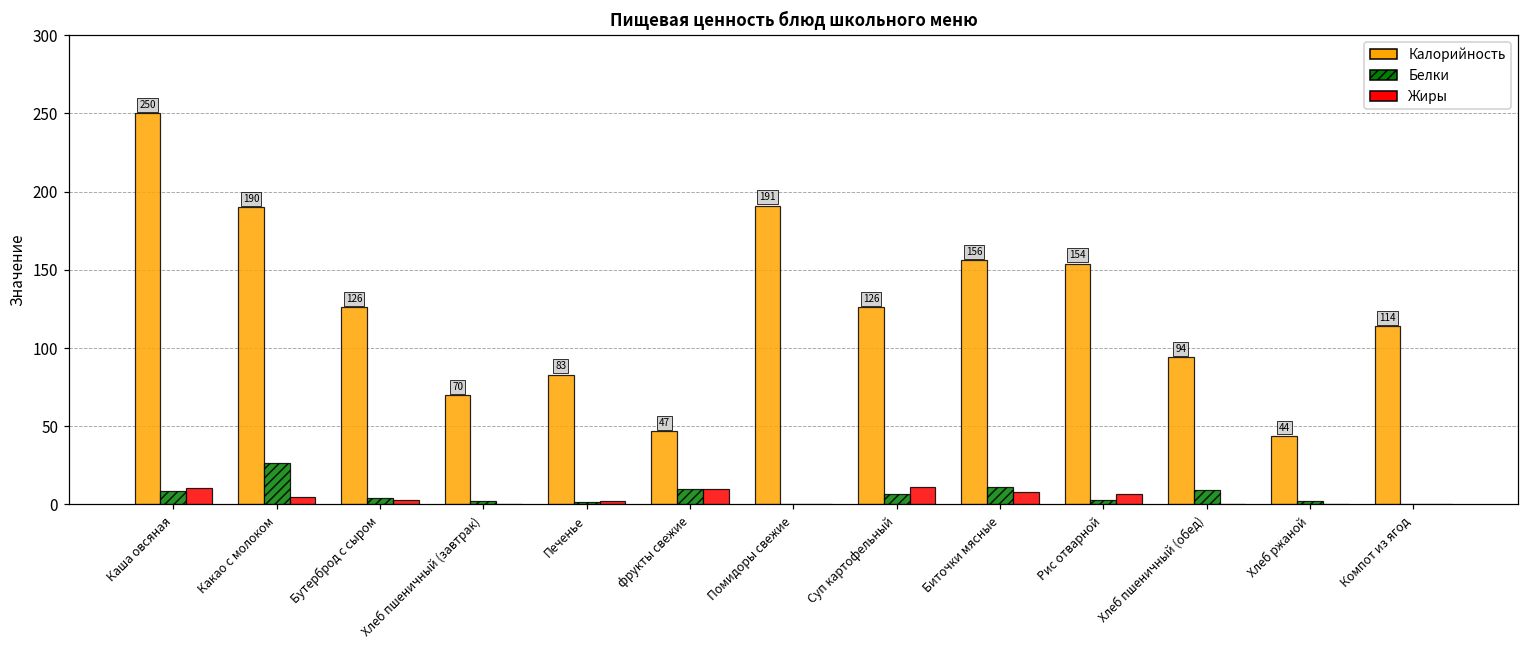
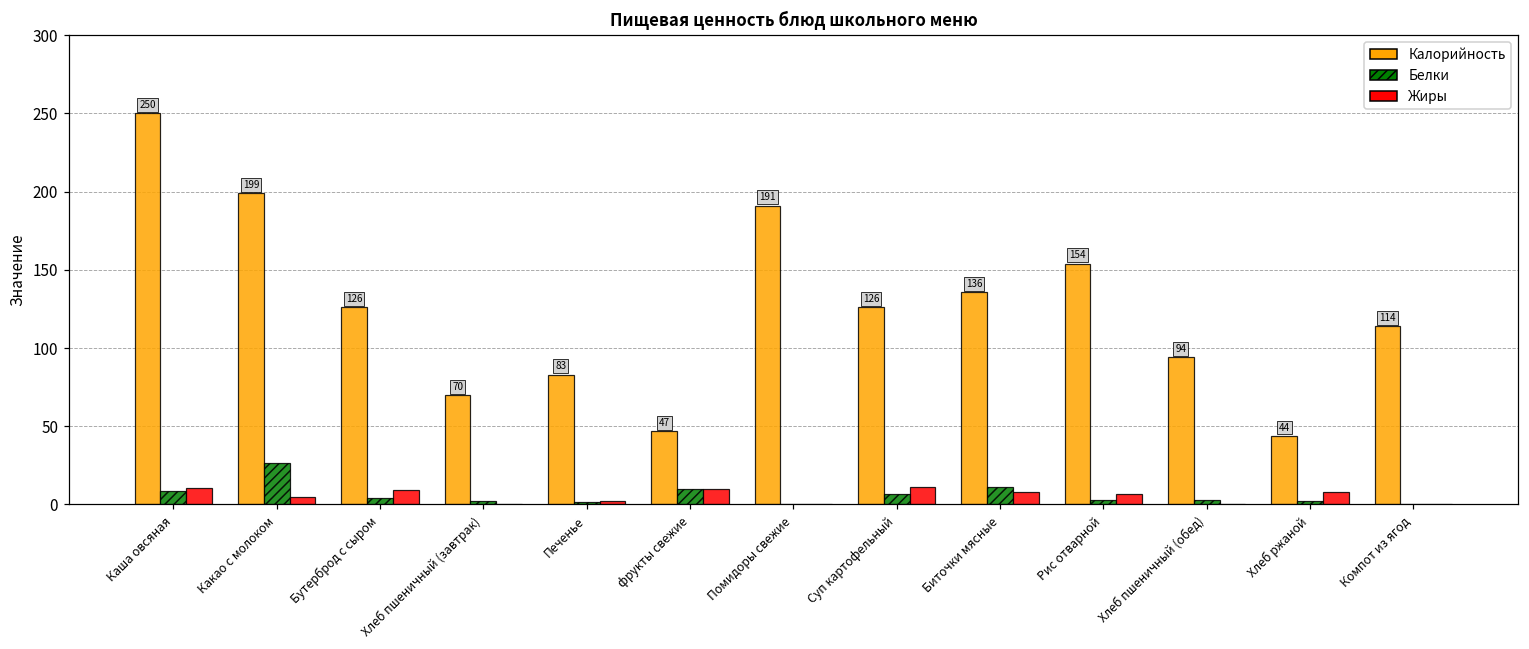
Калорийность, Какао с молоком: 190 -> 199
Жиры, Бутерброд с сыром: 3 -> 9
Калорийность, Биточки мясные: 156 -> 136
Белки, Хлеб пшеничный (обед): 9 -> 3
Жиры, Хлеб ржаной: 0 -> 8
